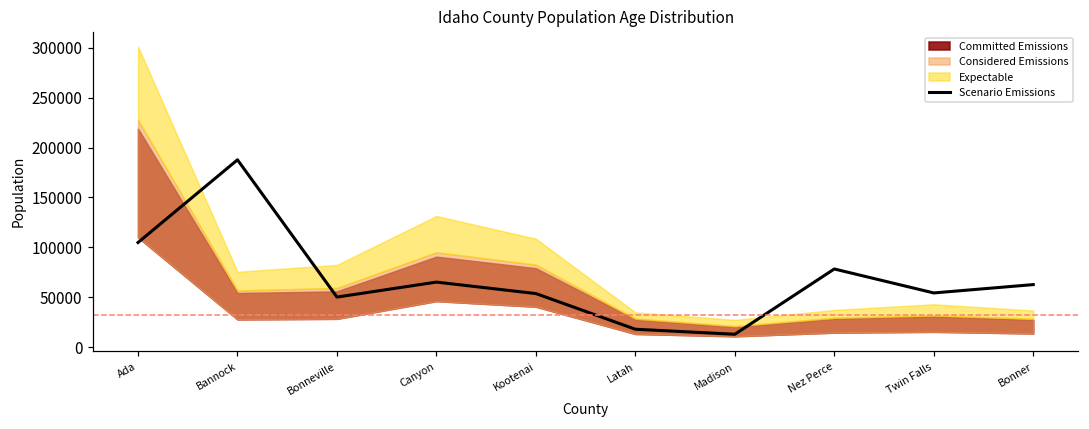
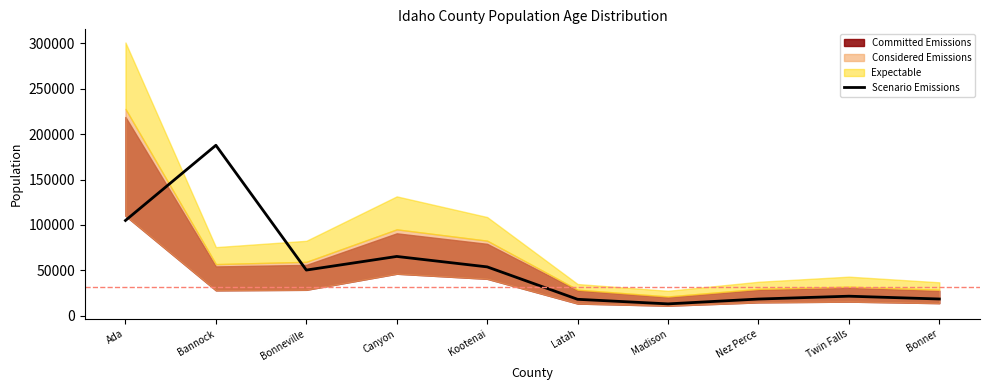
Scenario Emissions, Nez Perce: 80000 -> 20000
Scenario Emissions, Twin Falls: 50000 -> 20000
Scenario Emissions, Bonner: 60000 -> 20000
